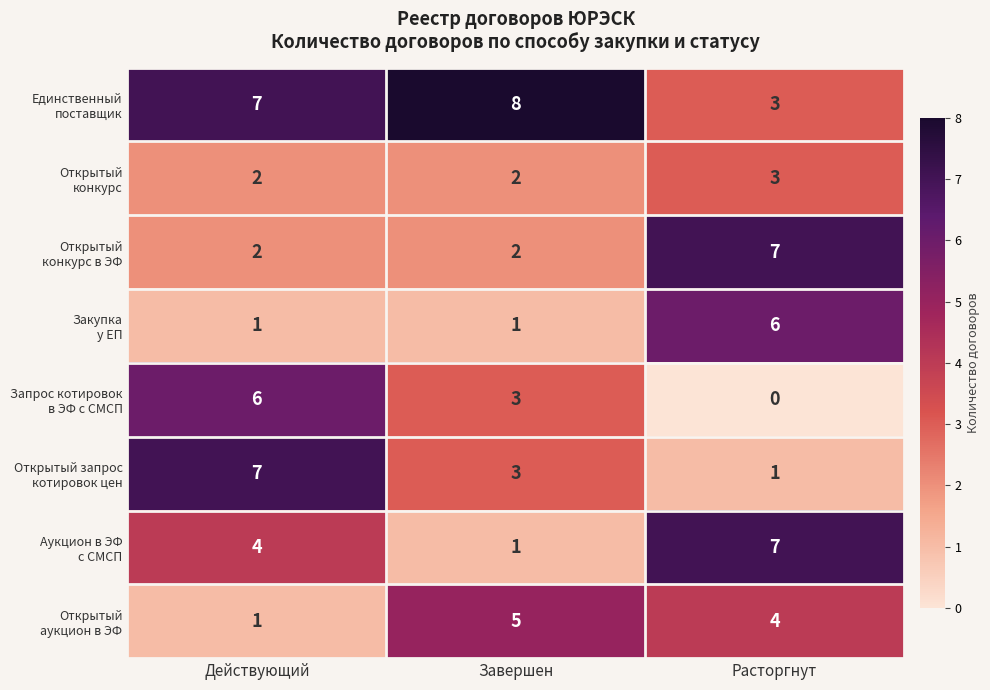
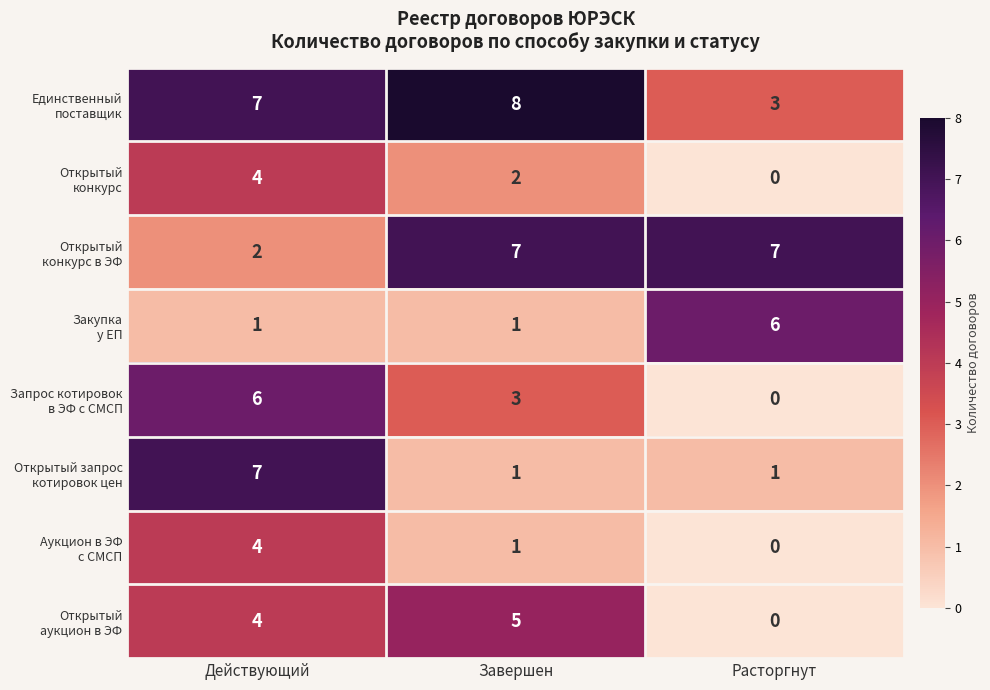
Открытый конкурс, Действующий: 2 -> 4
Открытый конкурс, Расторгнут: 3 -> 0
Открытый конкурс в ЭФ, Завершен: 2 -> 7
Открытый запрос котировок цен, Завершен: 3 -> 1
Аукцион в ЭФ с СМСП, Расторгнут: 7 -> 0
Открытый аукцион в ЭФ, Действующий: 1 -> 4
Открытый аукцион в ЭФ, Расторгнут: 4 -> 0
